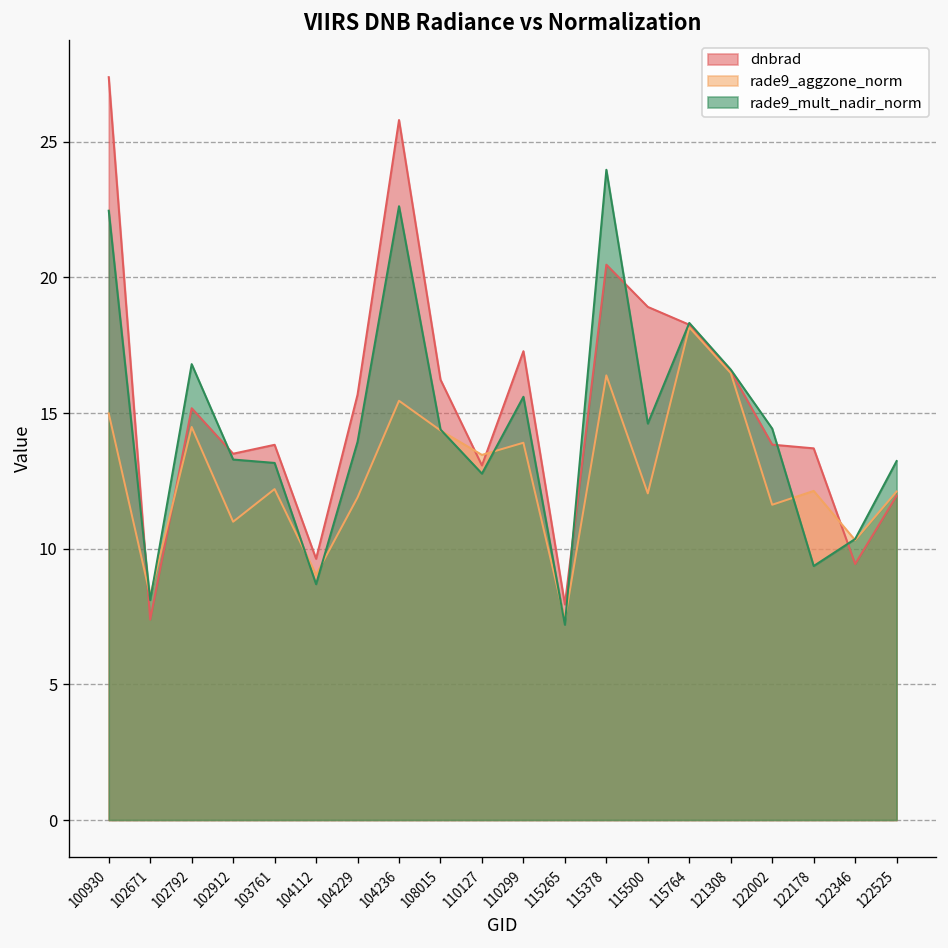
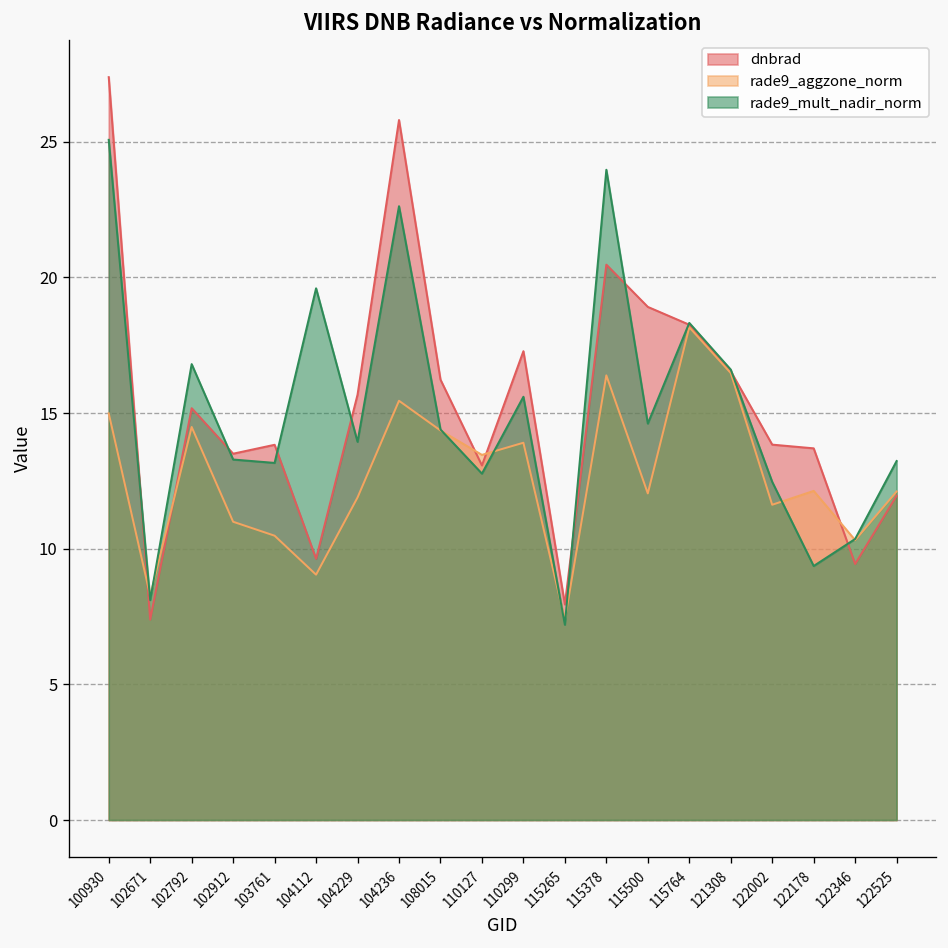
rade9_mult_nadir_norm, 100930: 22.5 -> 25.1
rade9_aggzone_norm, 103761: 12.2 -> 10.5
rade9_mult_nadir_norm, 104112: 8.7 -> 19.6
rade9_mult_nadir_norm, 122002: 14.4 -> 12.5
